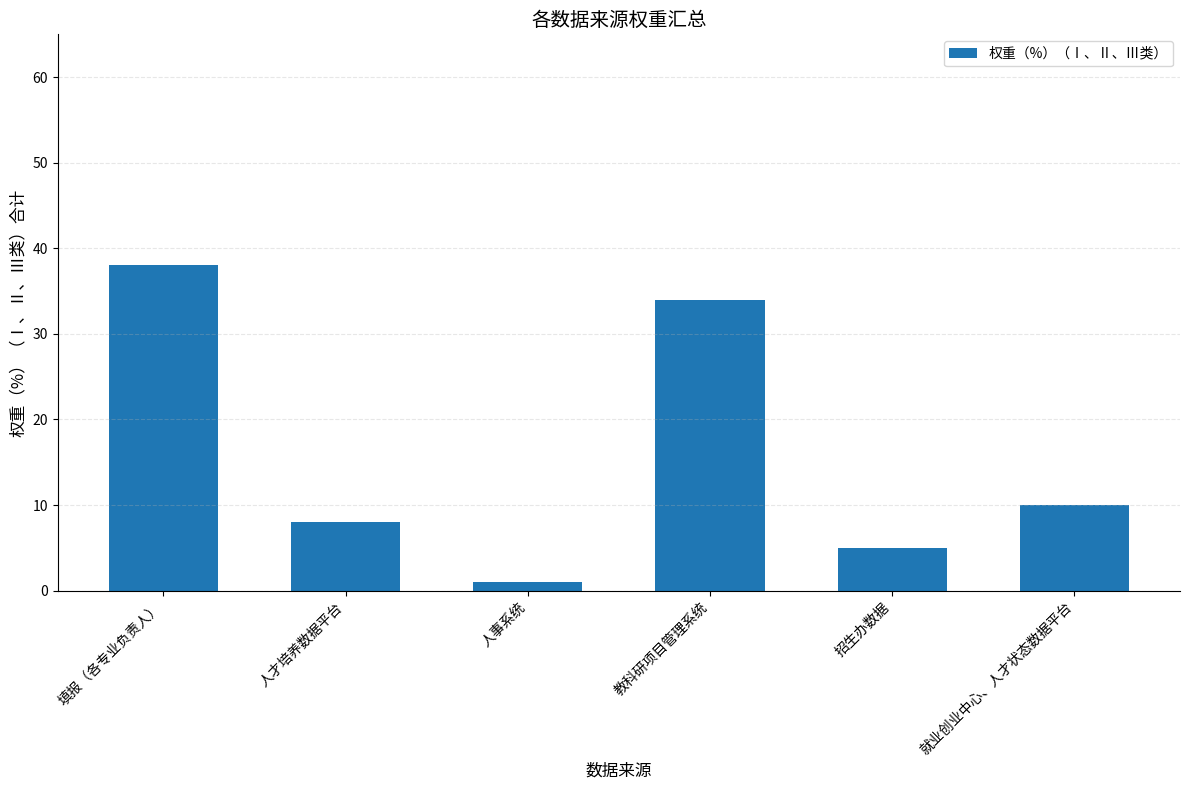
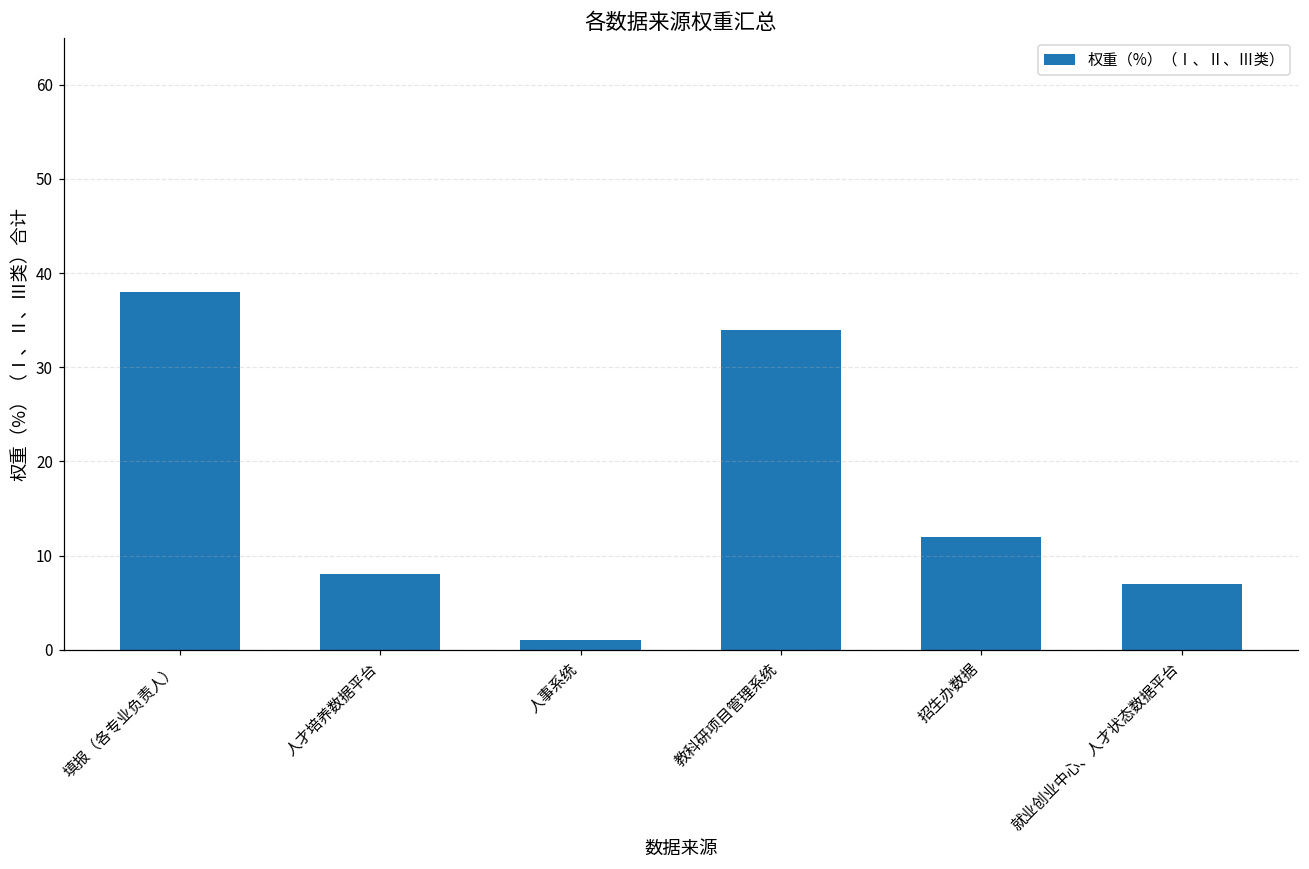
招生办数据: 5 -> 12
就业创业中心、人才状态数据平台: 10 -> 7
